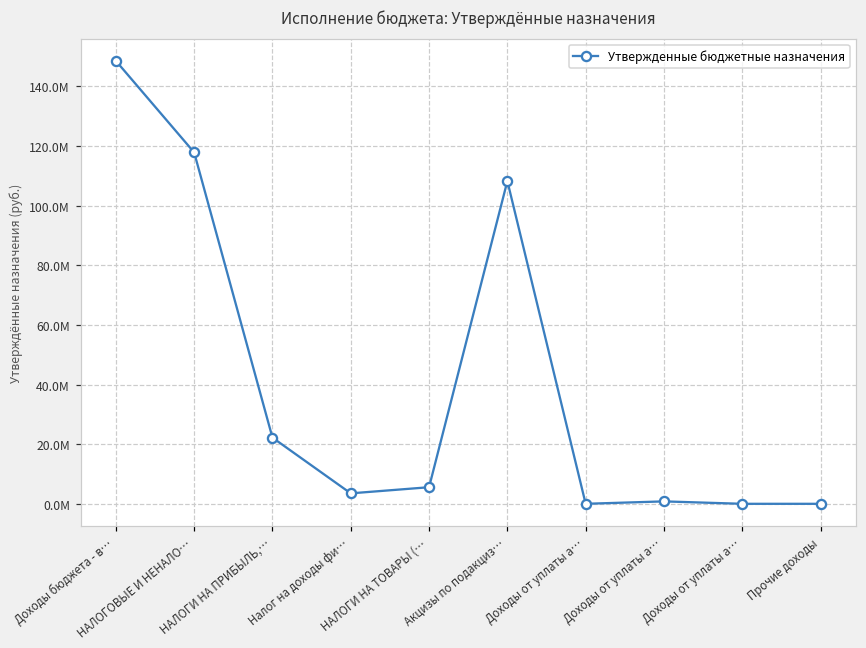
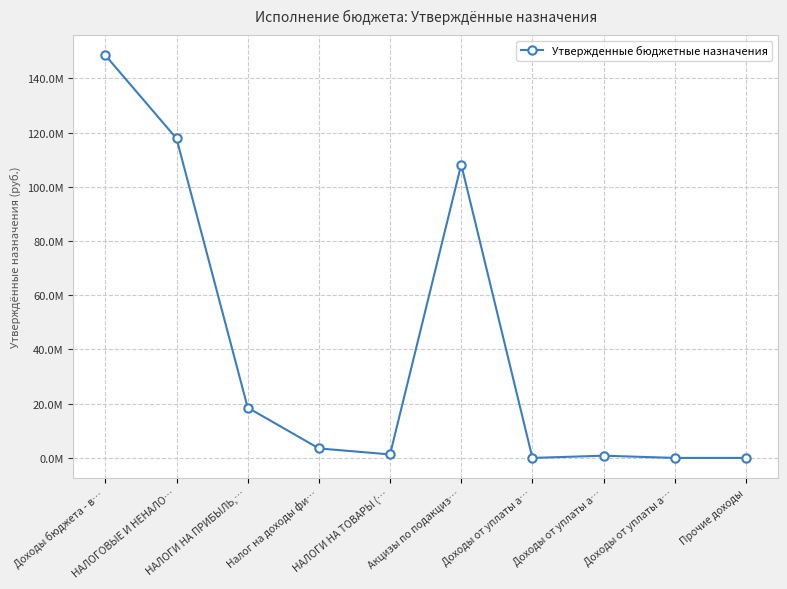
НАЛОГИ НА ПРИБЫЛЬ,…: 22000000 -> 19000000
НАЛОГИ НА ТОВАРЫ (…: 6000000 -> 1000000
